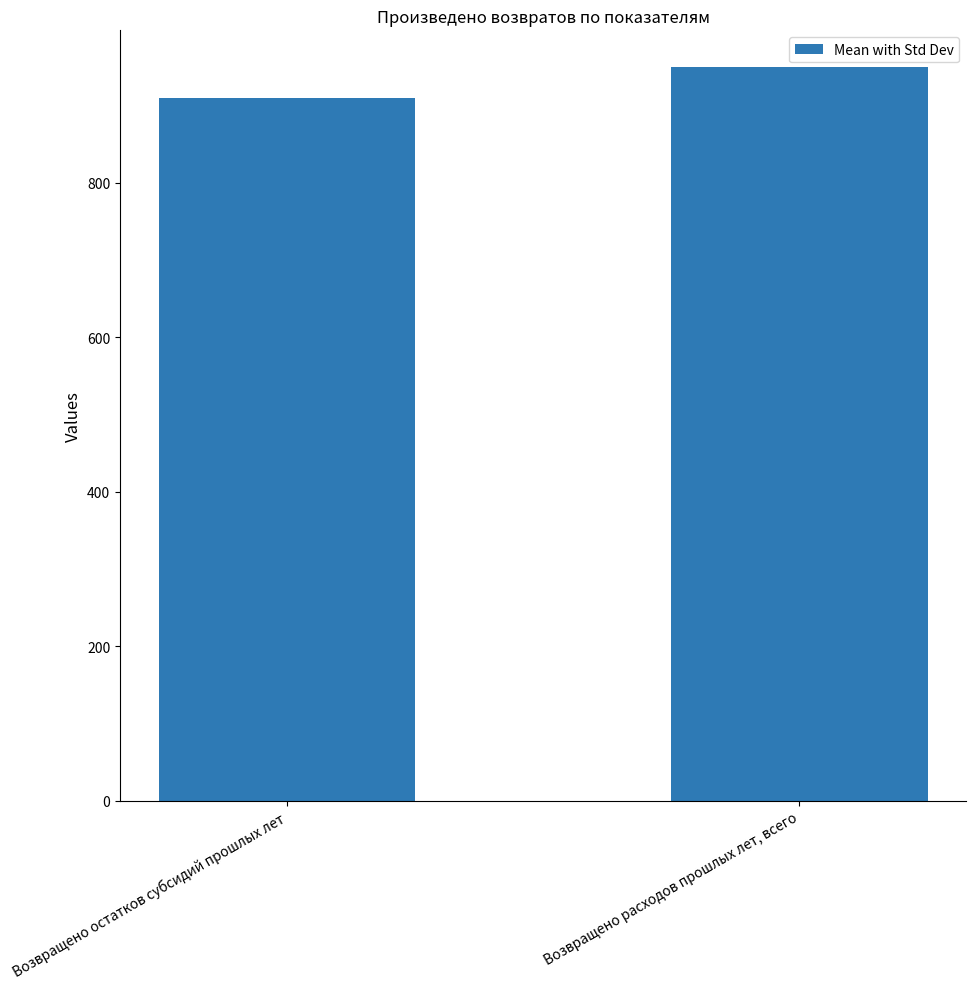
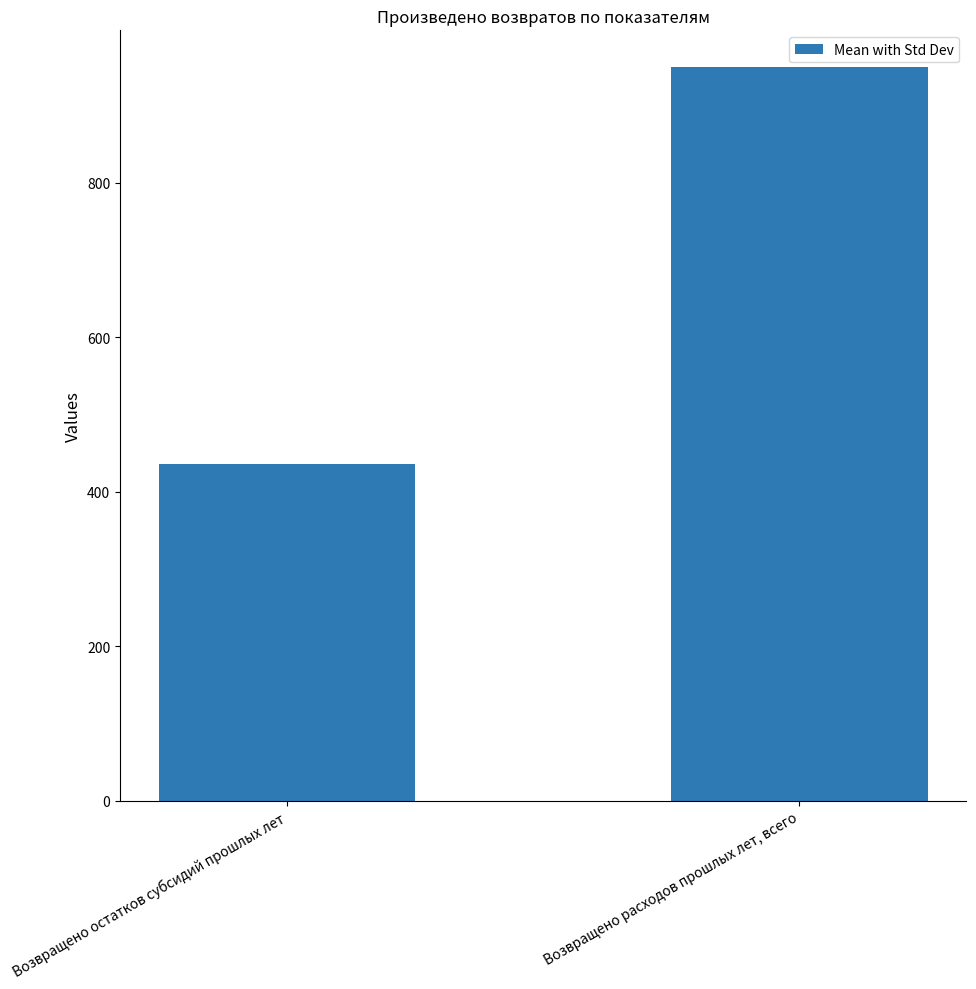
Возвращено остатков субсидий прошлых лет: 910 -> 440
